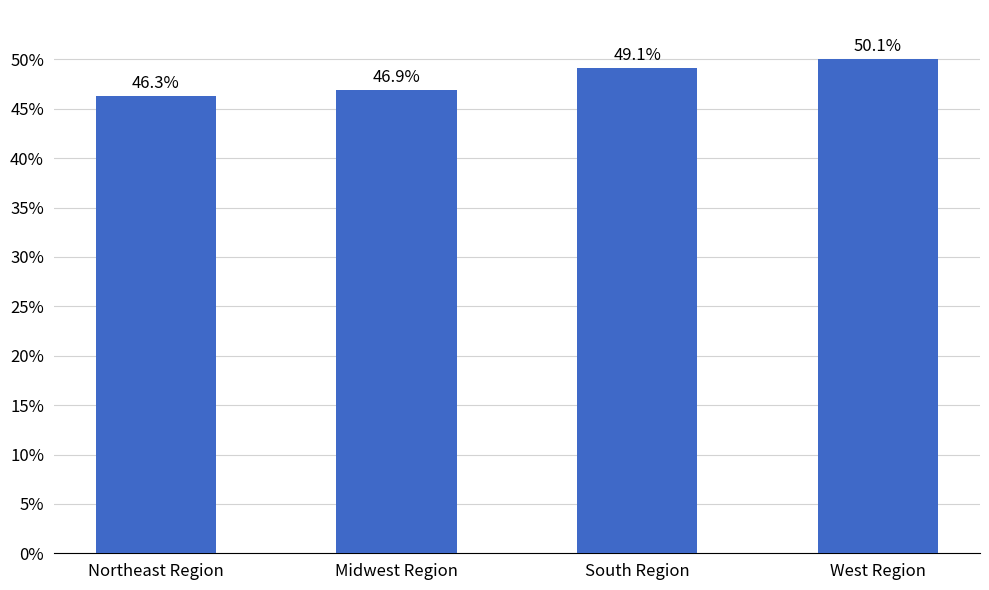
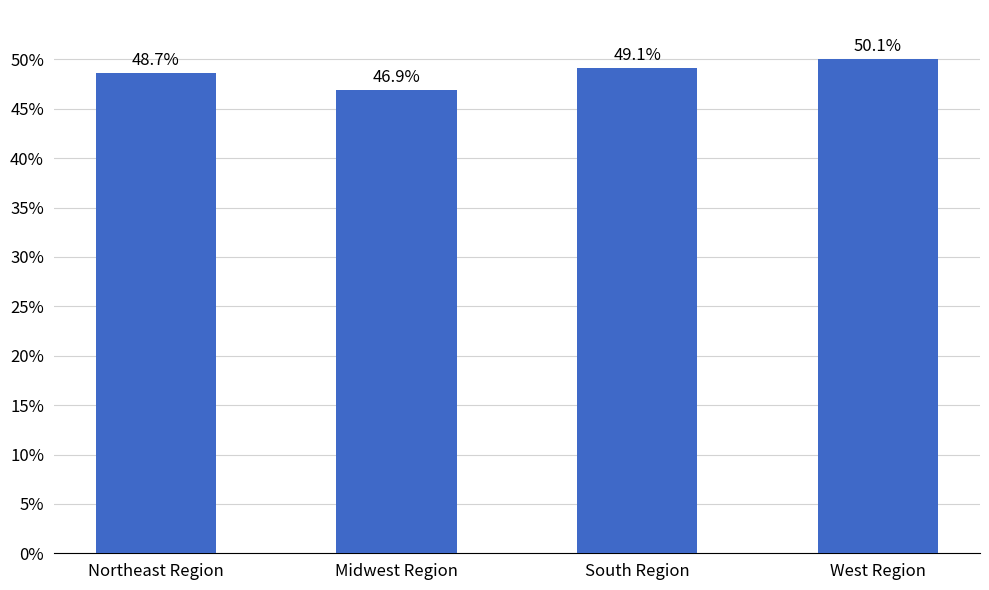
Northeast Region: 46.3% -> 48.7%
